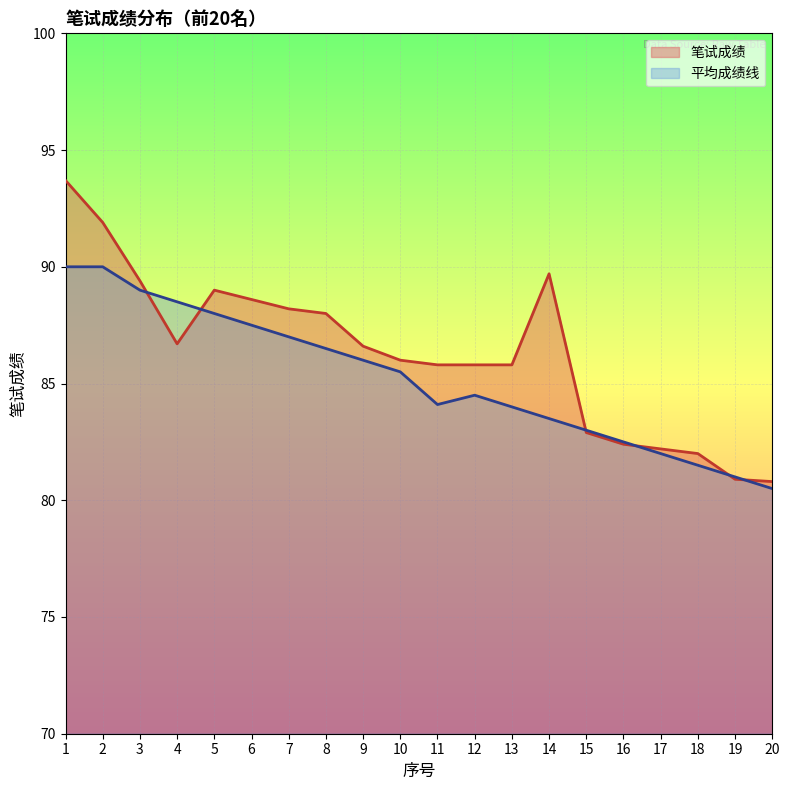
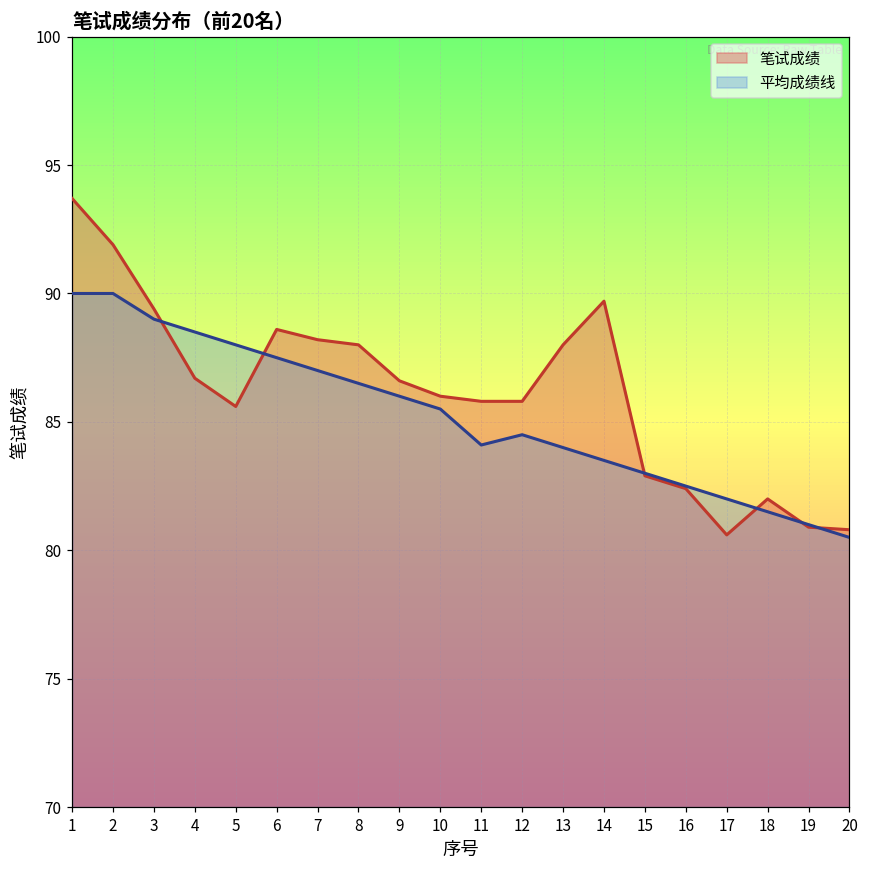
笔试成绩, 5: 89.0 -> 85.6
笔试成绩, 13: 85.8 -> 88.0
笔试成绩, 17: 82.2 -> 80.6
